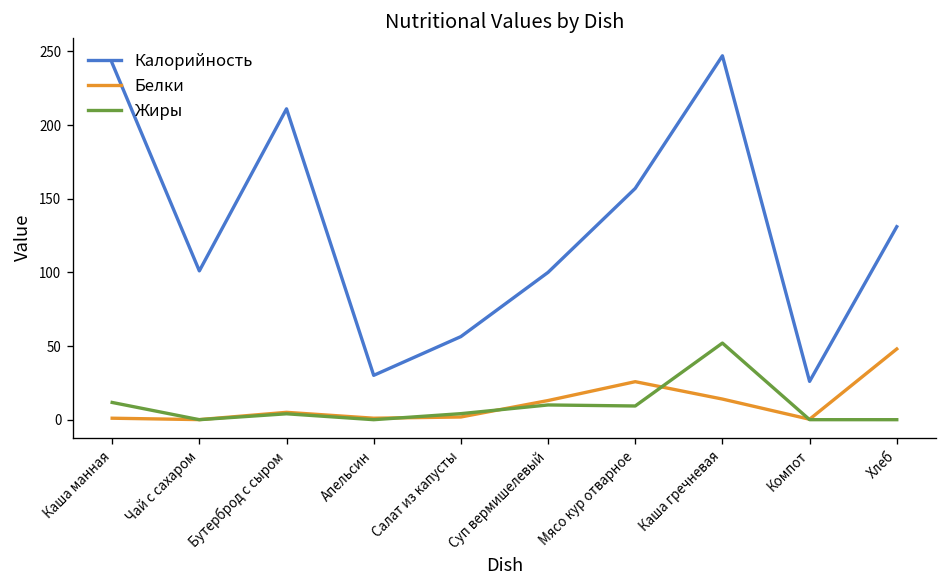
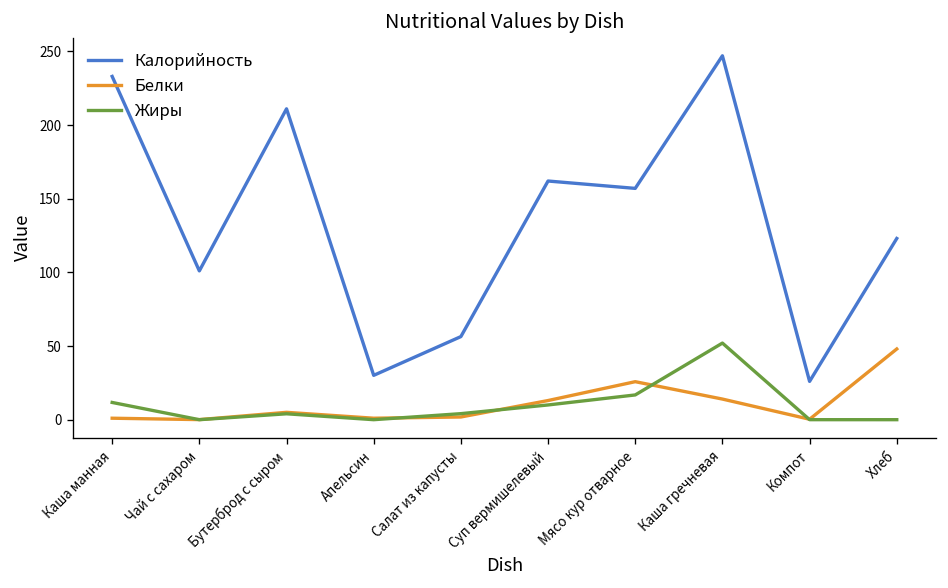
Калорийность, Каша манная: 242 -> 233
Калорийность, Суп вермишелевый: 100 -> 162
Жиры, Мясо кур отварное: 9 -> 17
Калорийность, Хлеб: 131 -> 123
